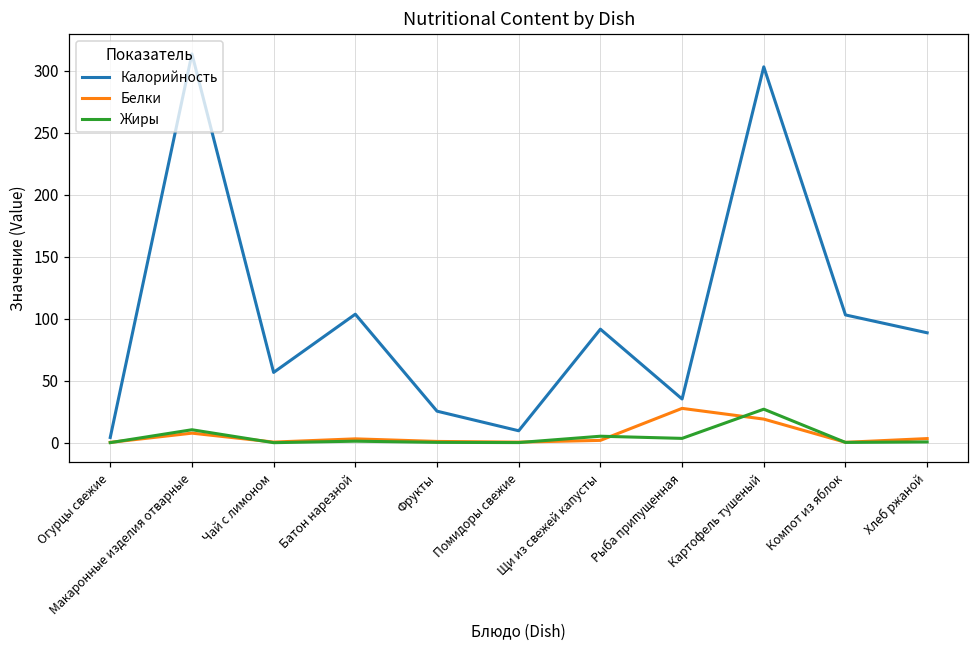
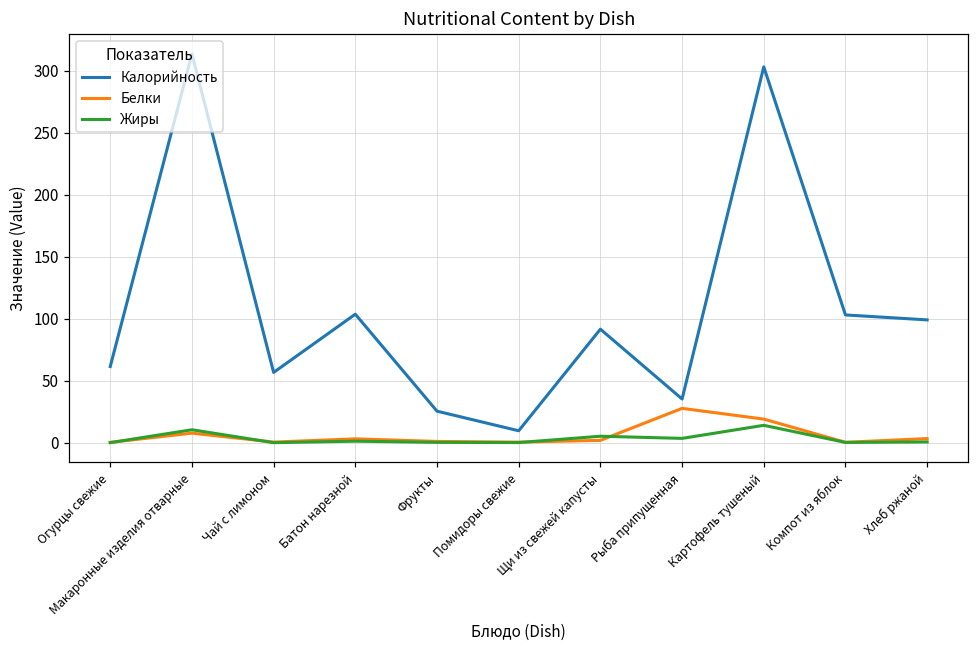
Калорийность, Огурцы свежие: 4 -> 61
Жиры, Картофель тушеный: 27 -> 14
Калорийность, Хлеб ржаной: 89 -> 99
